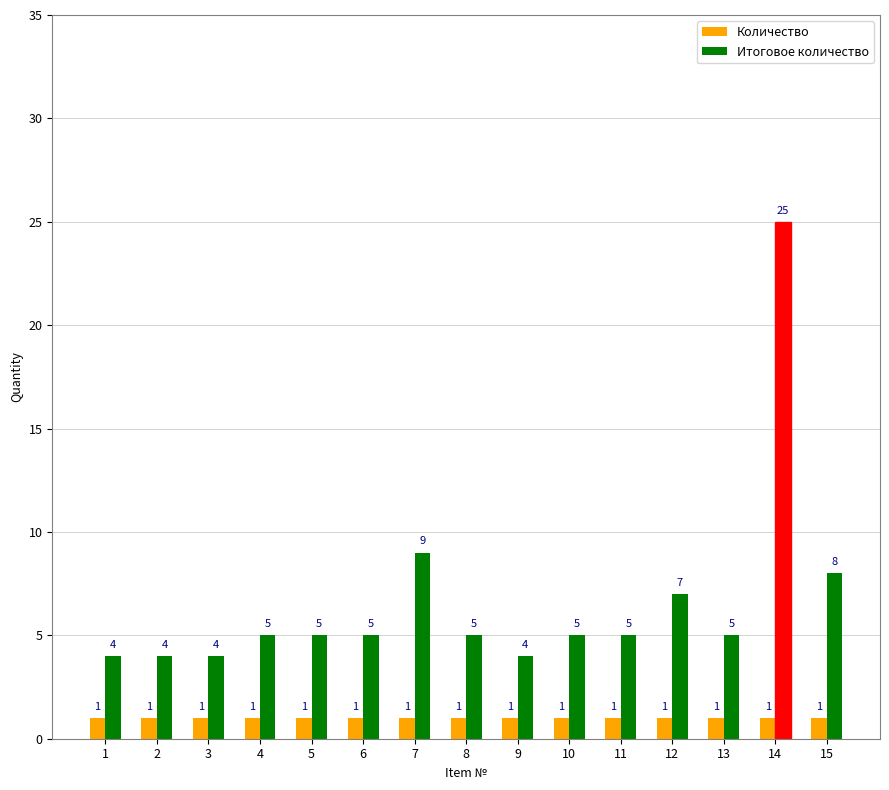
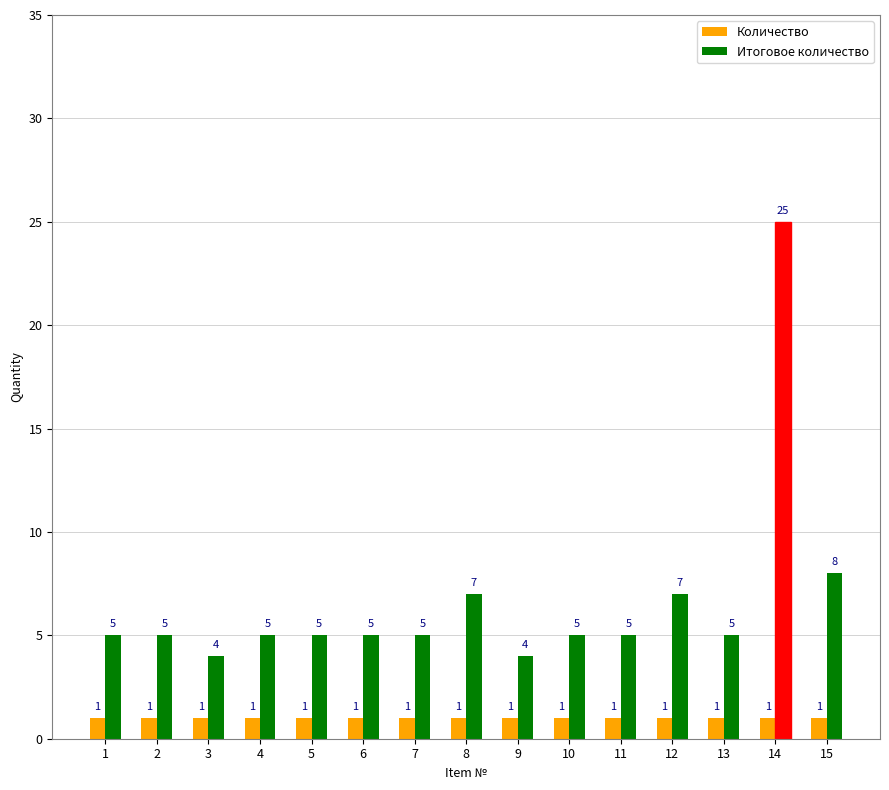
Итоговое количество, 1: 4 -> 5
Итоговое количество, 2: 4 -> 5
Итоговое количество, 7: 9 -> 5
Итоговое количество, 8: 5 -> 7
